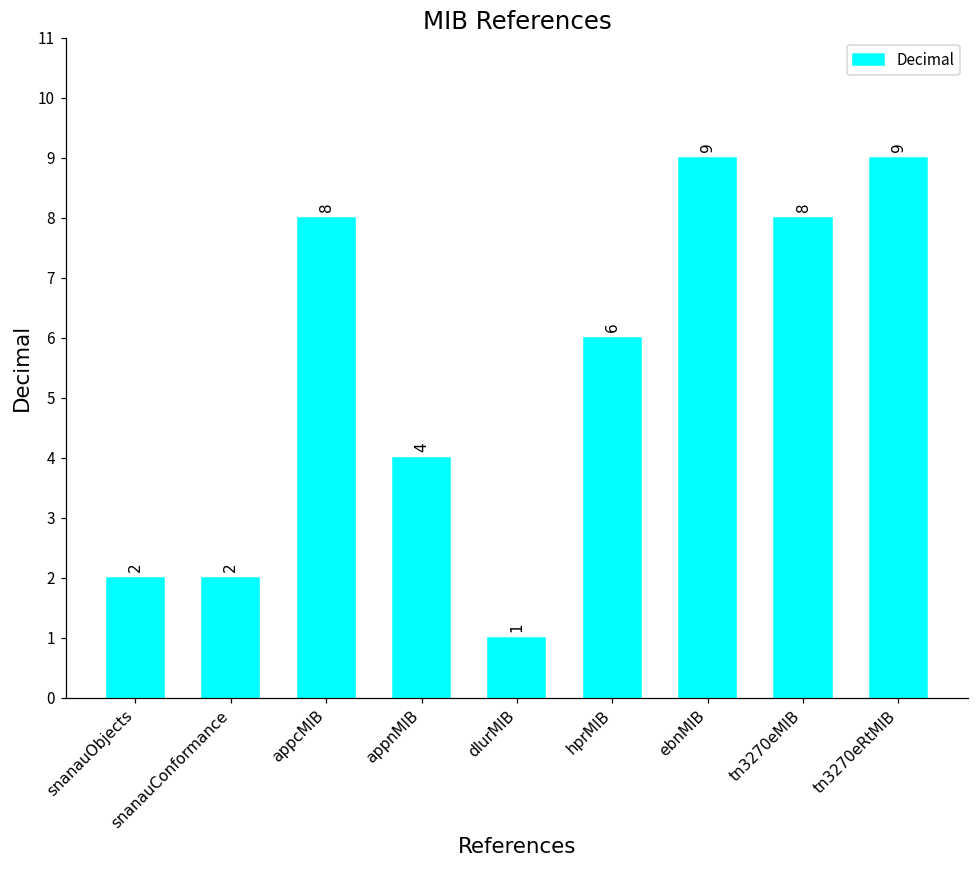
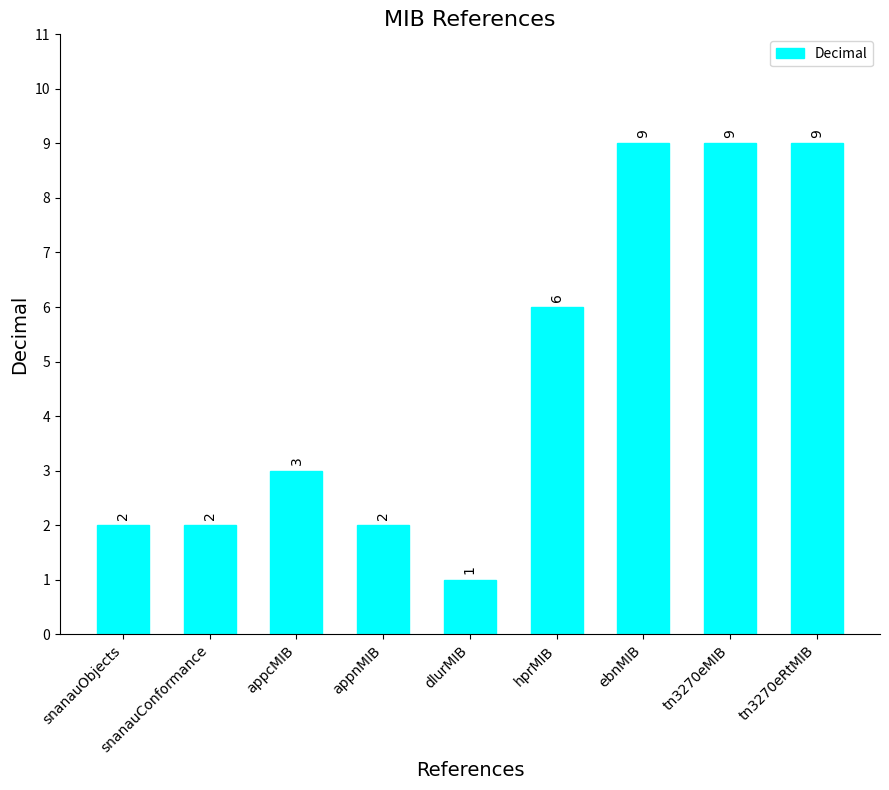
appcMIB: 8 -> 3
appnMIB: 4 -> 2
tn3270eMIB: 8 -> 9
